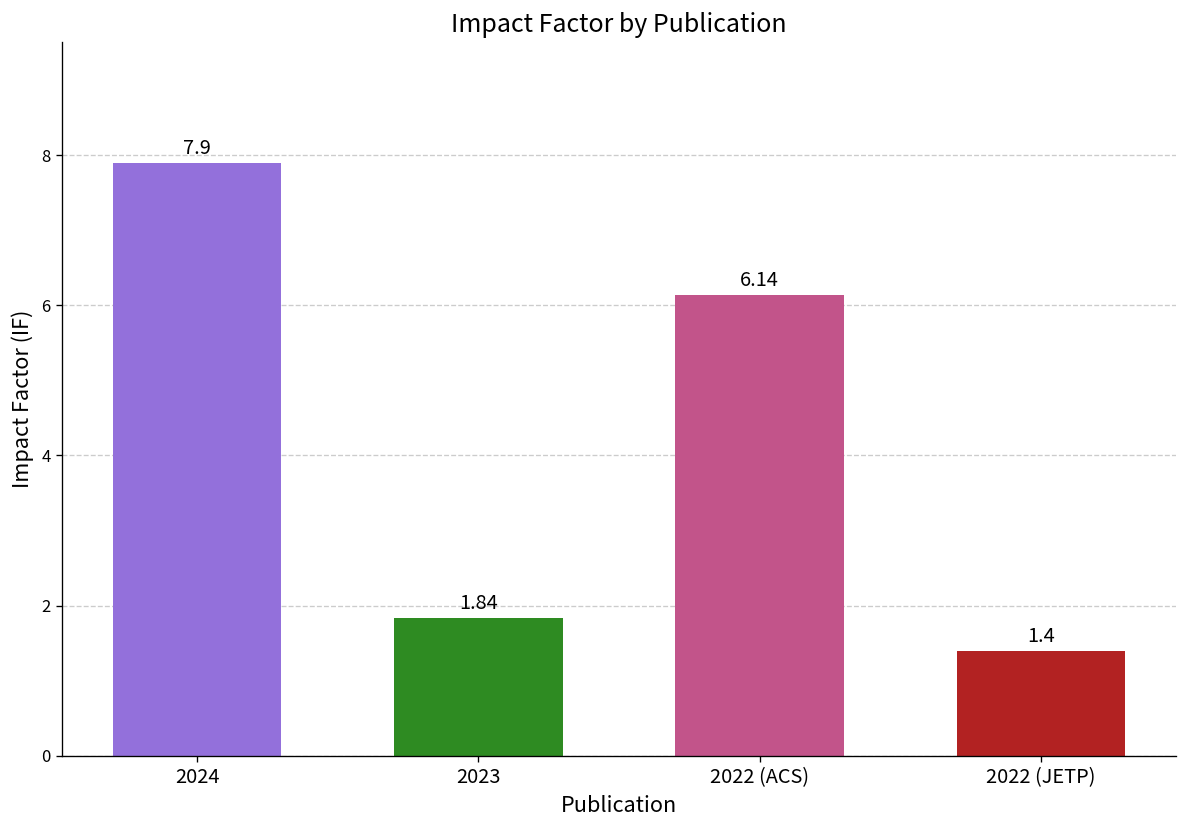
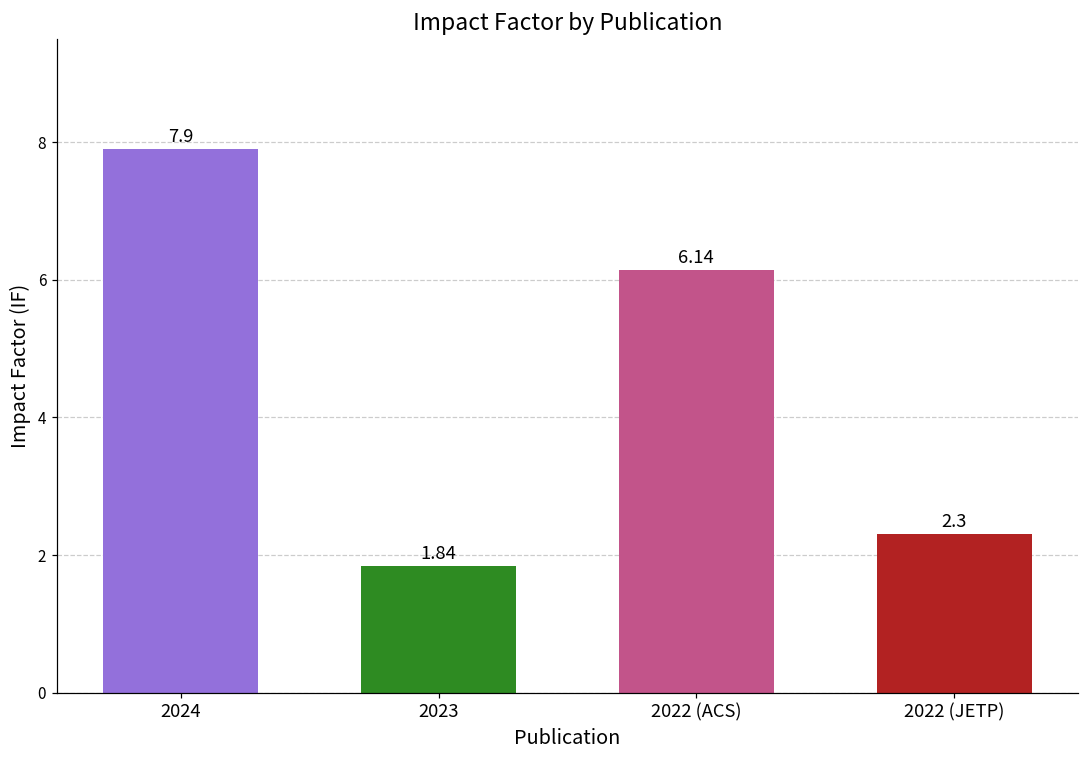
2022 (JETP): 1.4 -> 2.3
